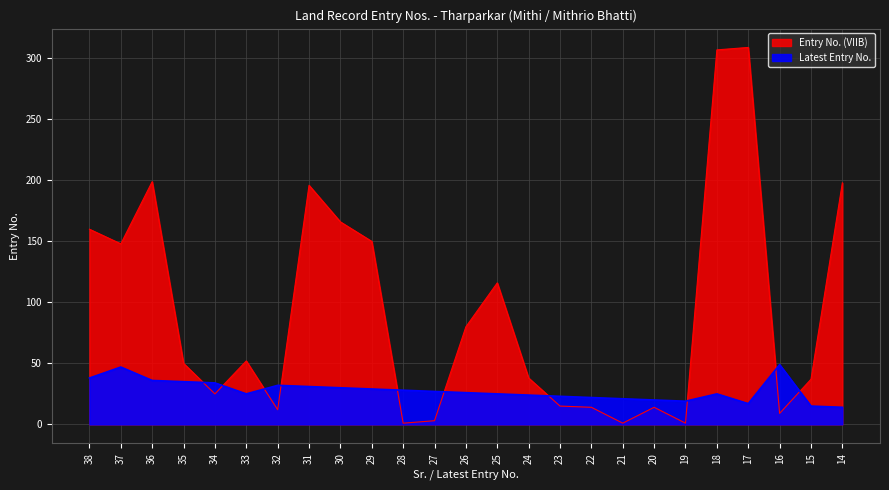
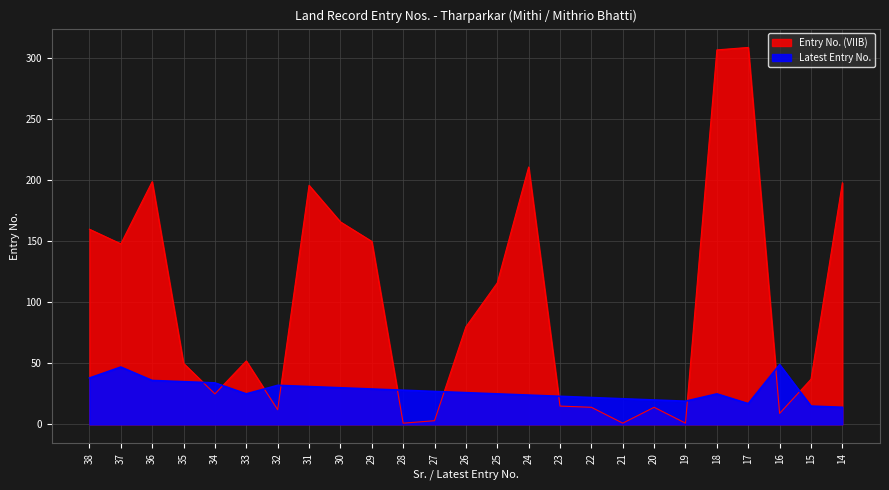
Entry No. (VIIB), 24: 38 -> 211
